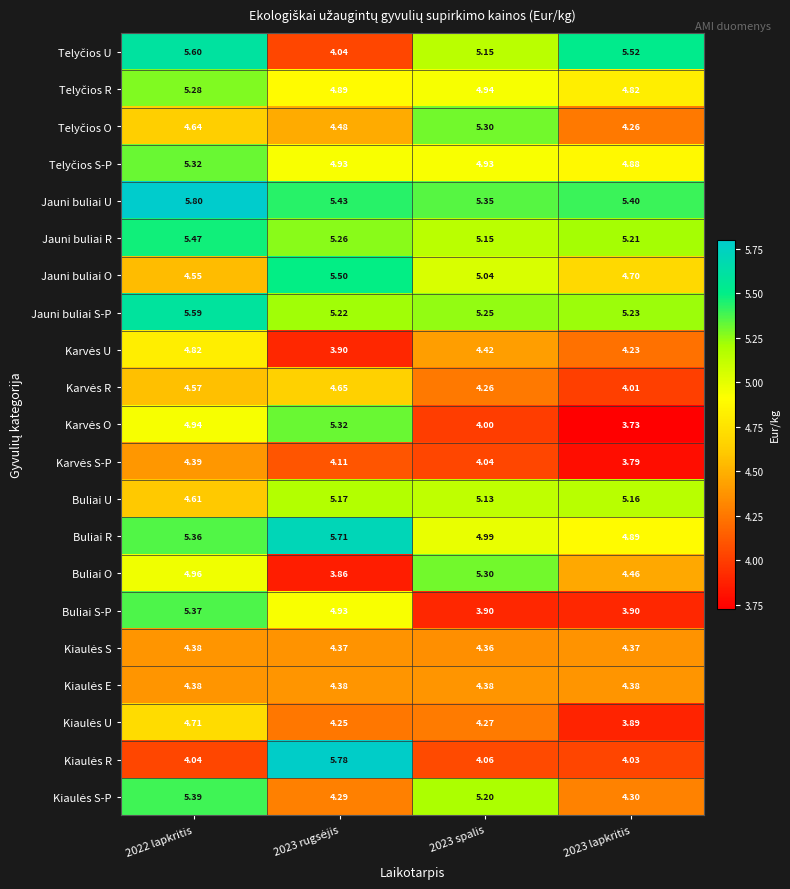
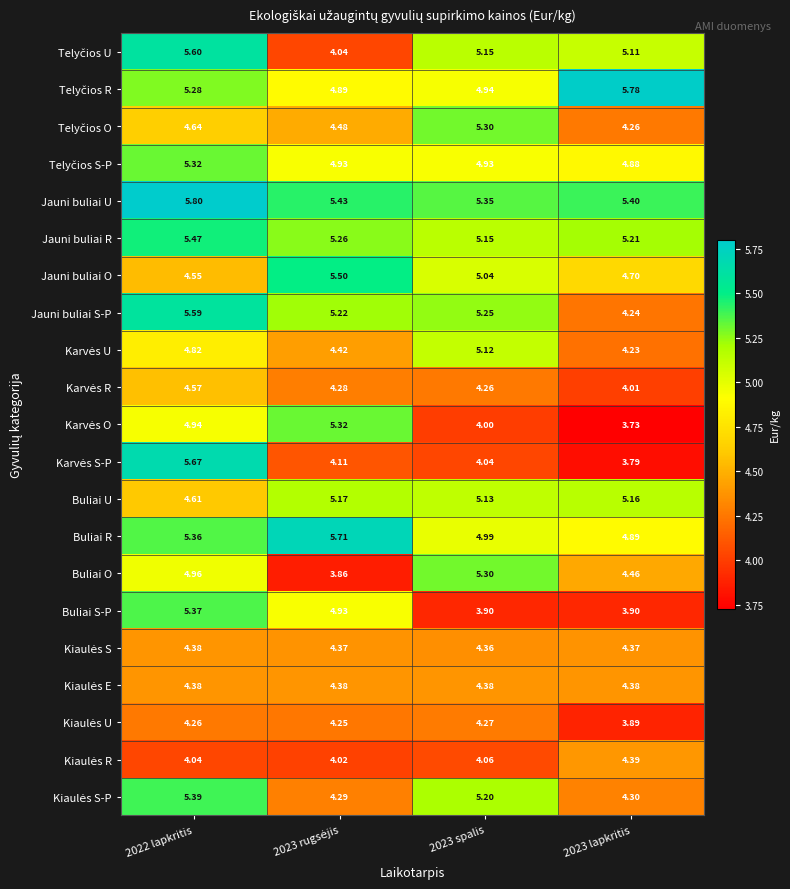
Telyčios U, 2023 lapkritis: 5.52 -> 5.11
Telyčios R, 2023 lapkritis: 4.82 -> 5.78
Jauni buliai S-P, 2023 lapkritis: 5.23 -> 4.24
Karvės U, 2023 rugsėjis: 3.90 -> 4.42
Karvės U, 2023 spalis: 4.42 -> 5.12
Karvės R, 2023 rugsėjis: 4.65 -> 4.28
Karvės S-P, 2022 lapkritis: 4.39 -> 5.67
Kiaulės U, 2022 lapkritis: 4.71 -> 4.26
Kiaulės R, 2023 rugsėjis: 5.78 -> 4.02
Kiaulės R, 2023 lapkritis: 4.03 -> 4.39
